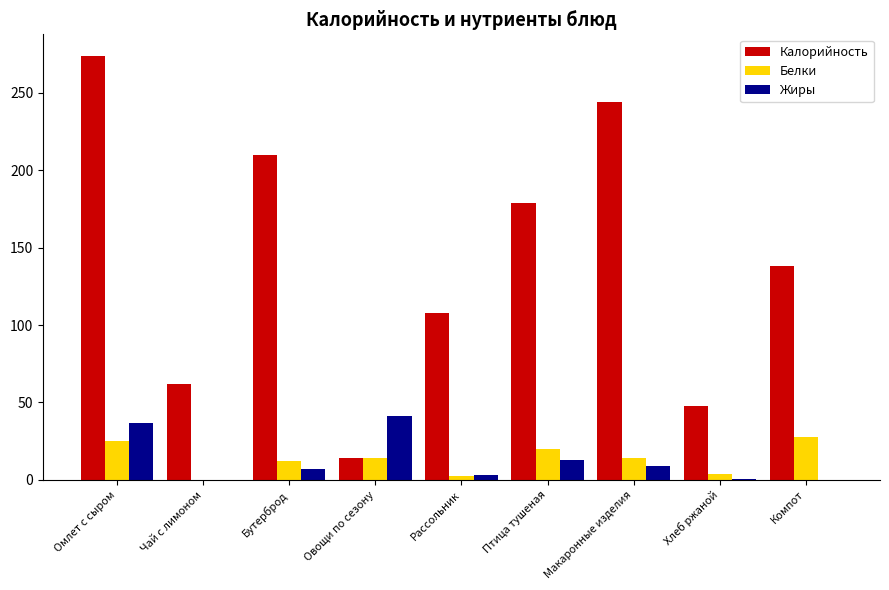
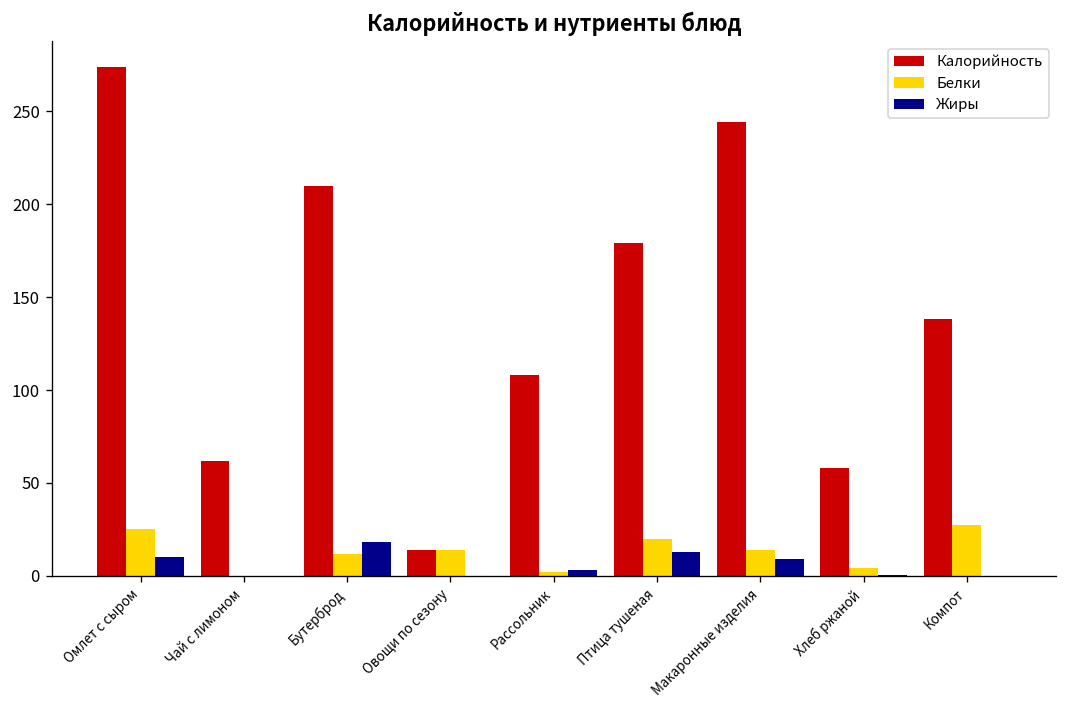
Жиры, Омлет с сыром: 37 -> 10
Жиры, Бутерброд: 7 -> 18
Жиры, Овощи по сезону: 41 -> 0
Калорийность, Хлеб ржаной: 48 -> 58
